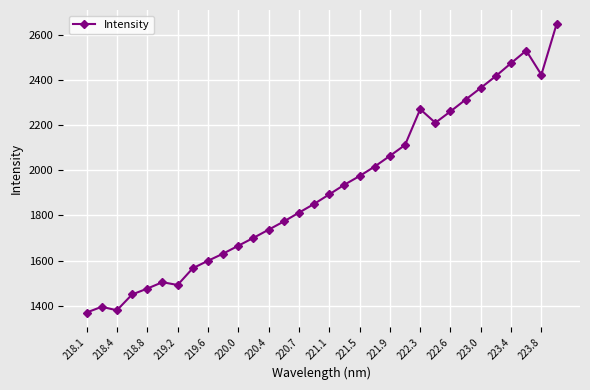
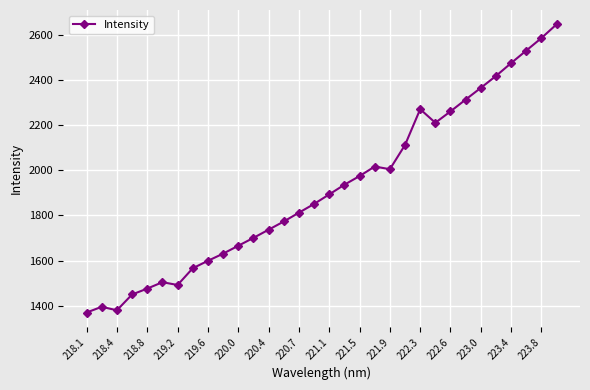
221.9: 2060 -> 2000
223.8: 2420 -> 2580
